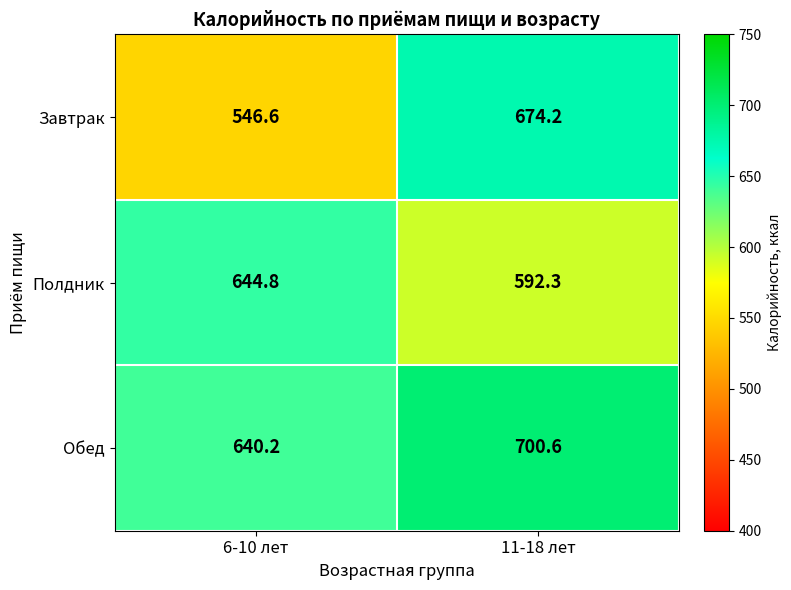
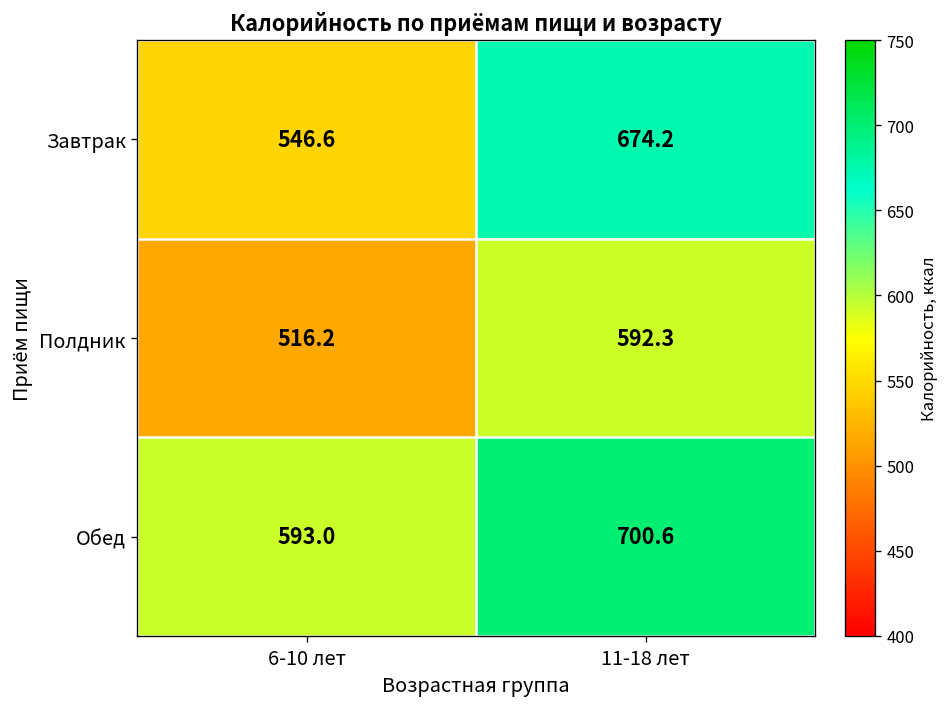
Полдник, 6-10 лет: 644.8 -> 516.2
Обед, 6-10 лет: 640.2 -> 593.0
